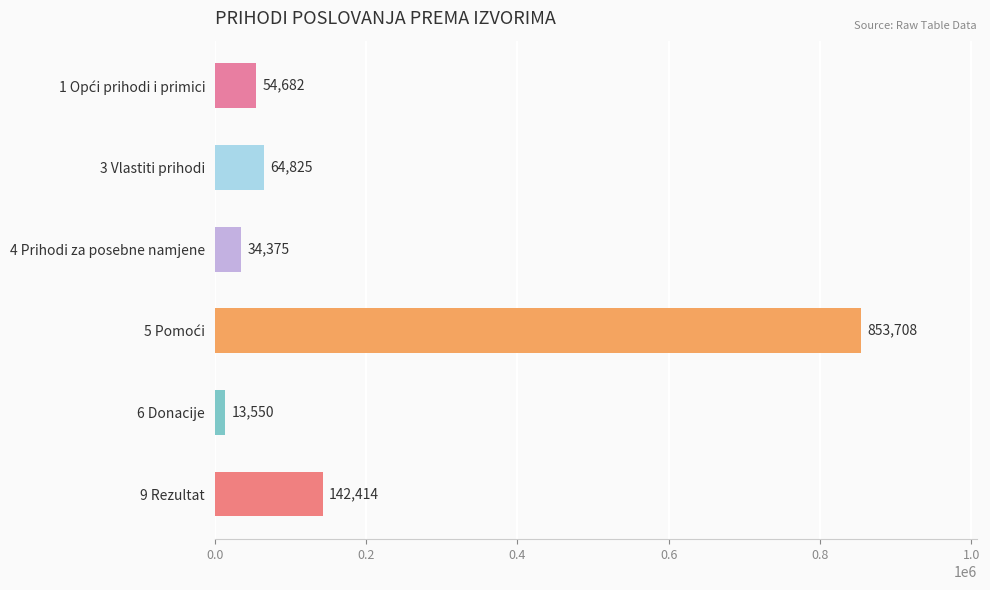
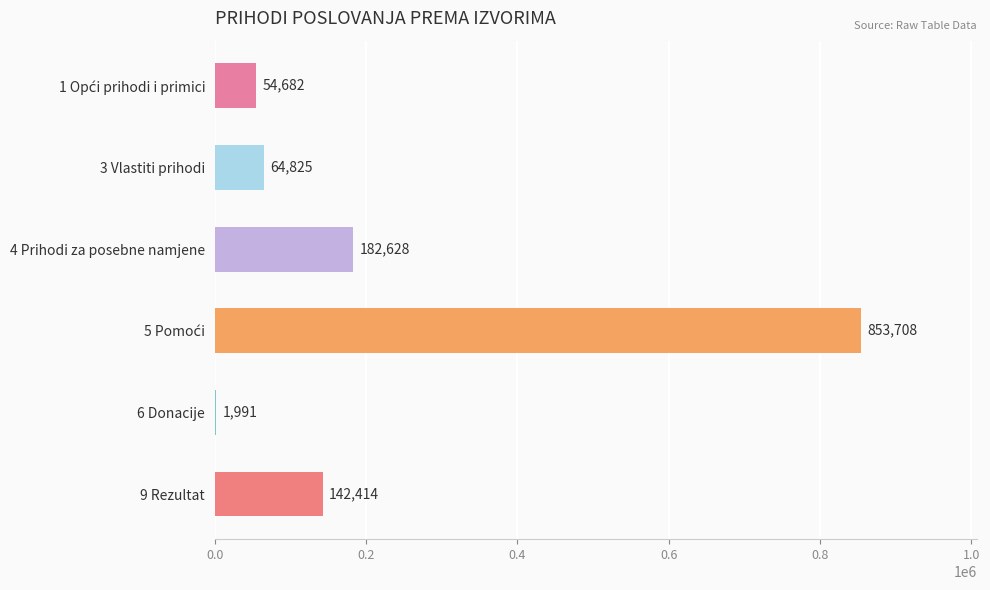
4 Prihodi za posebne namjene: 34,375 -> 182,628
6 Donacije: 13,550 -> 1,991
